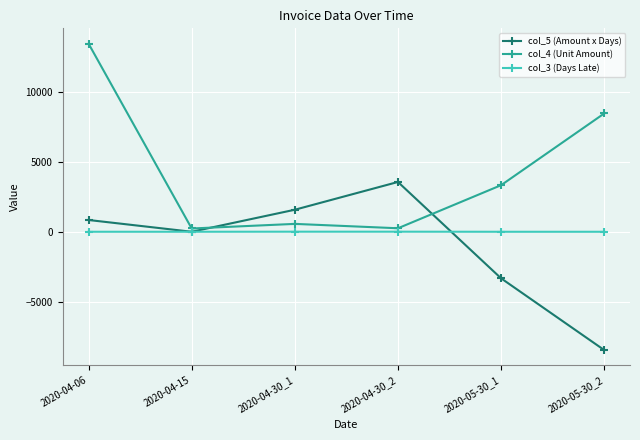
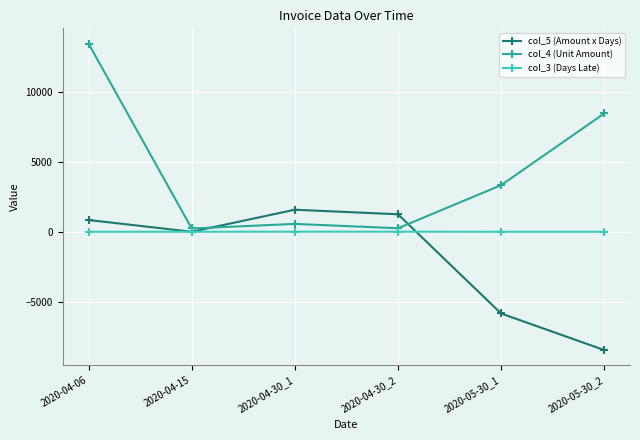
col_5 (Amount x Days), 2020-04-30_2: 3600 -> 1300
col_5 (Amount x Days), 2020-05-30_1: -3300 -> -5900
